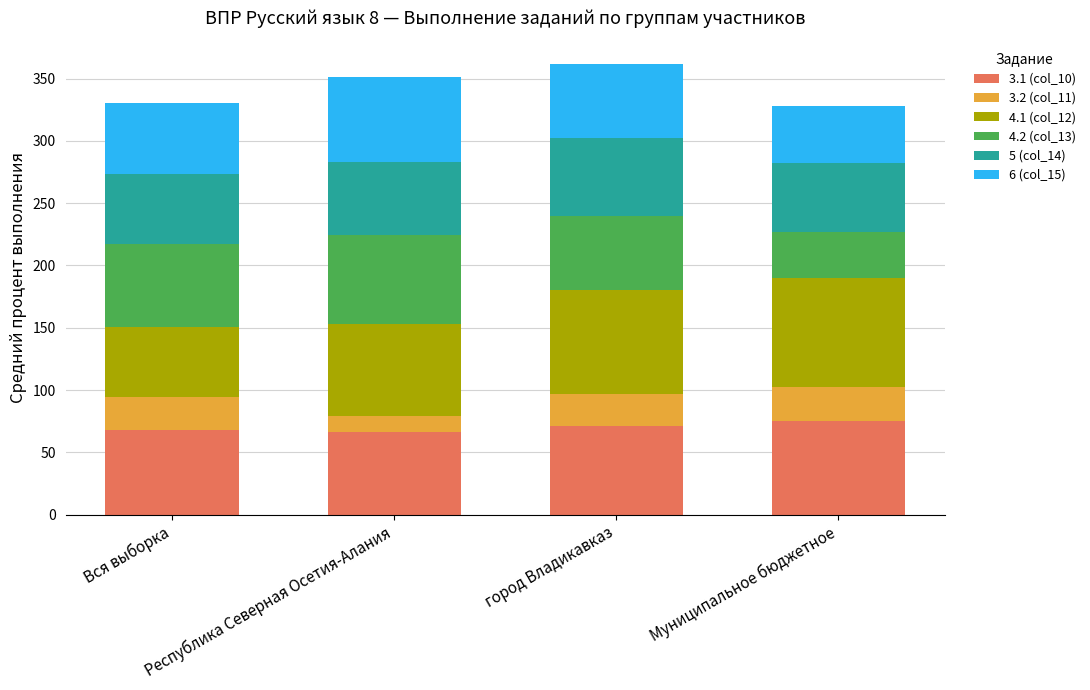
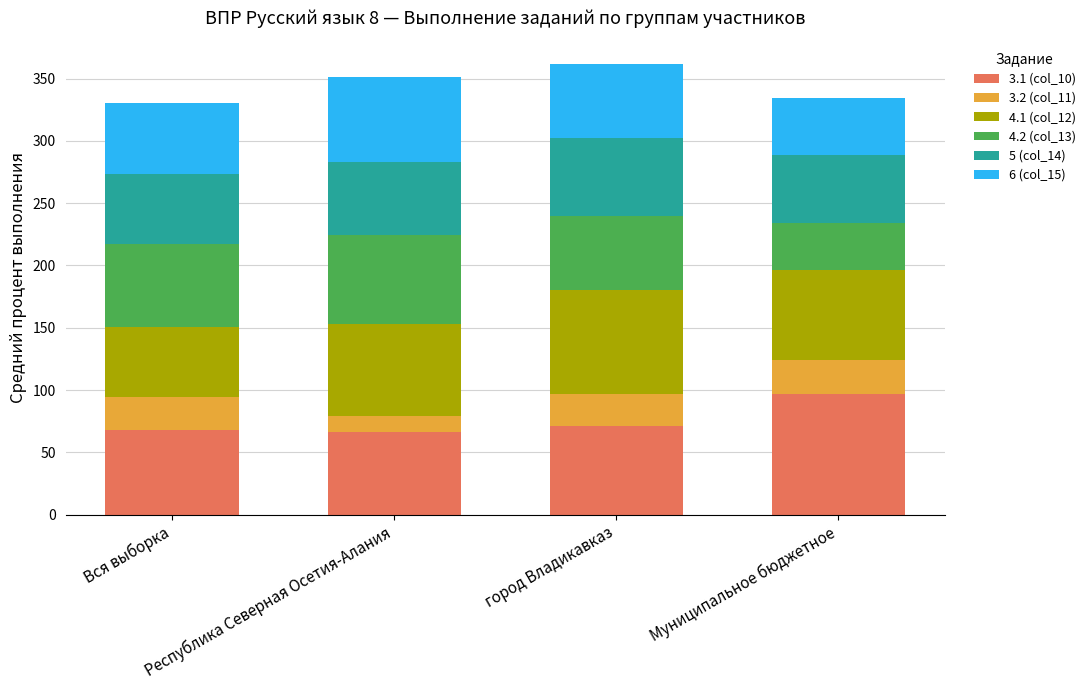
3.1 (col_10), Муниципальное бюджетное: 75 -> 97
4.1 (col_12), Муниципальное бюджетное: 88 -> 73
